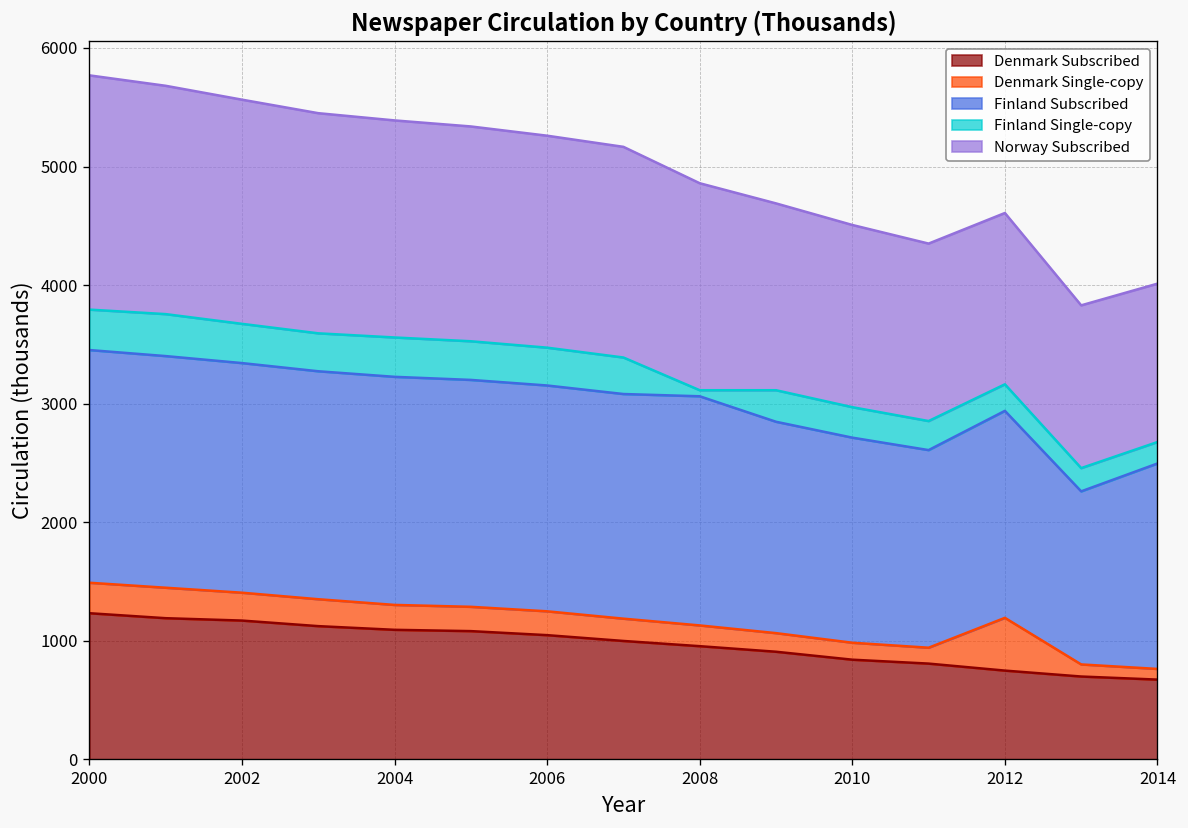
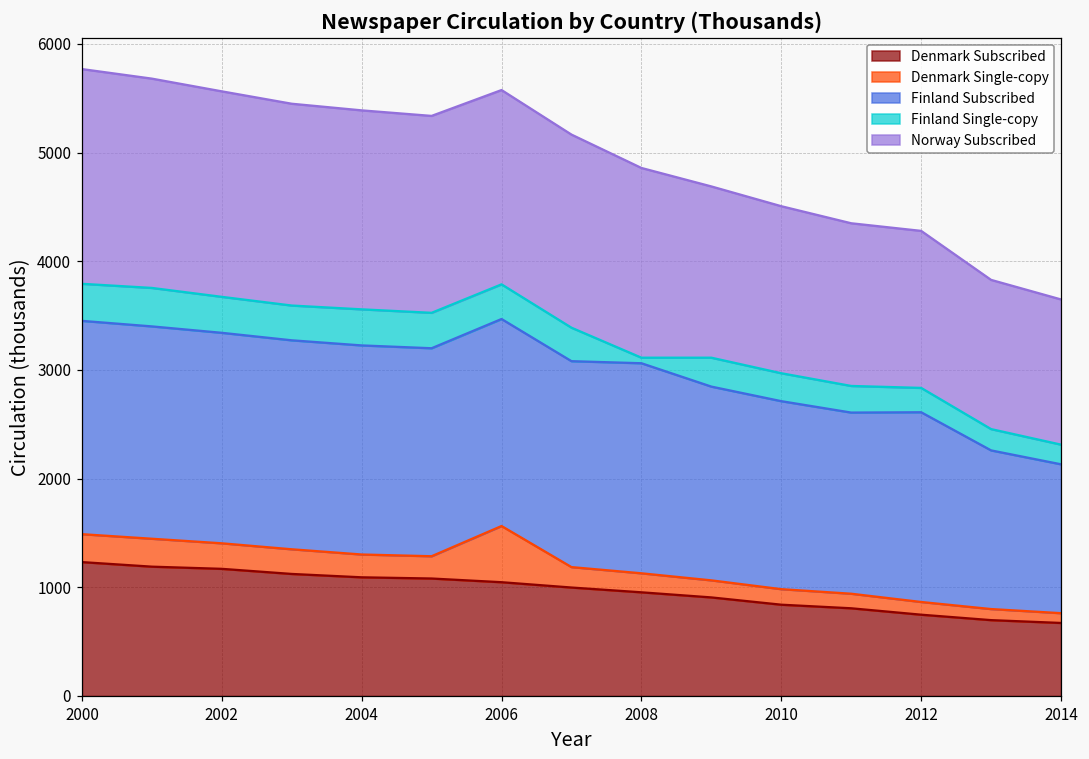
Denmark Single-copy, 2006: 200 -> 500
Denmark Single-copy, 2012: 400 -> 100
Finland Subscribed, 2014: 1700 -> 1400
